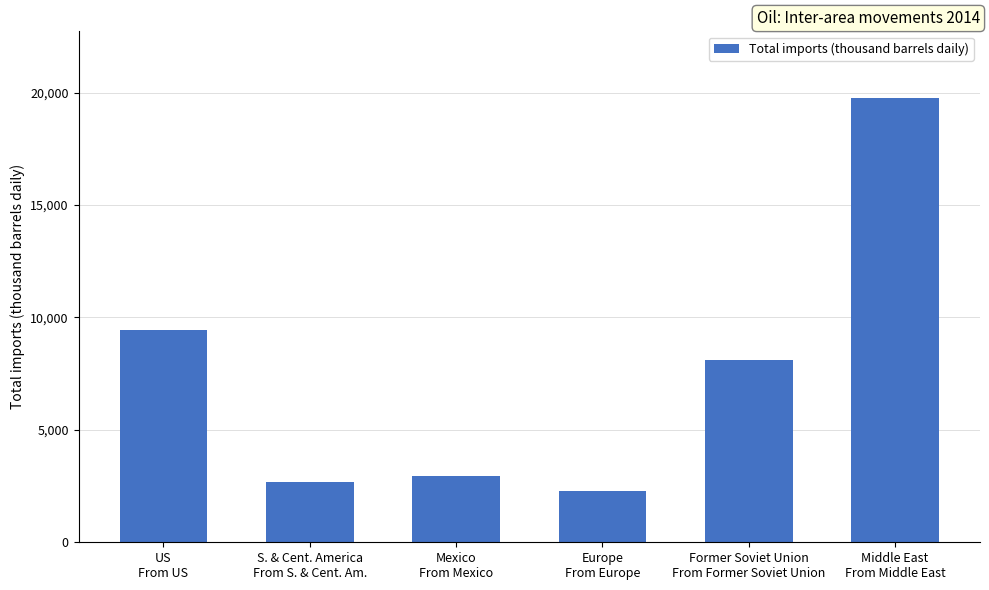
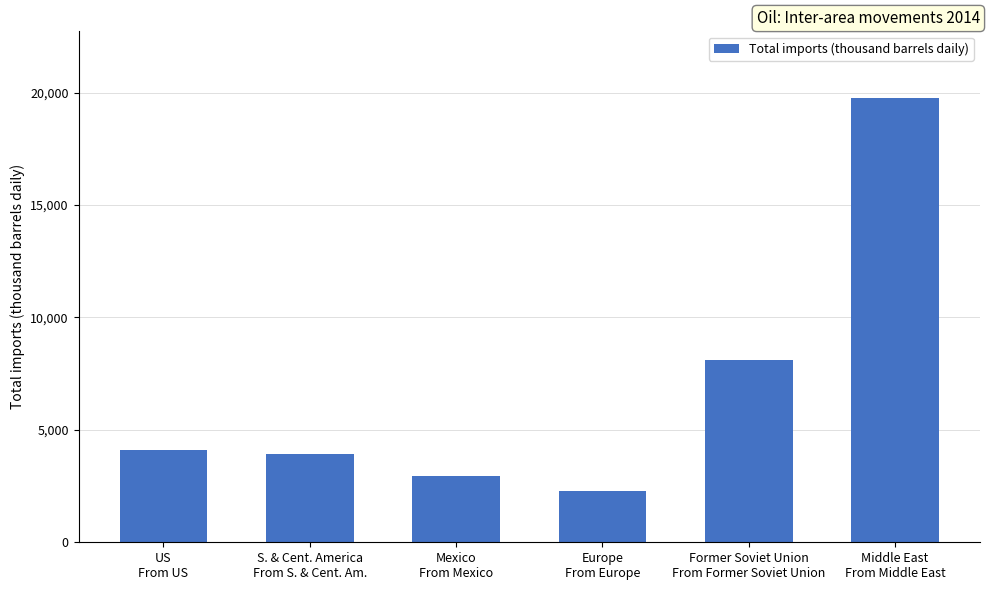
US From US: 9,400 -> 4,100
S. & Cent. America From S. & Cent. Am.: 2,700 -> 3,900
